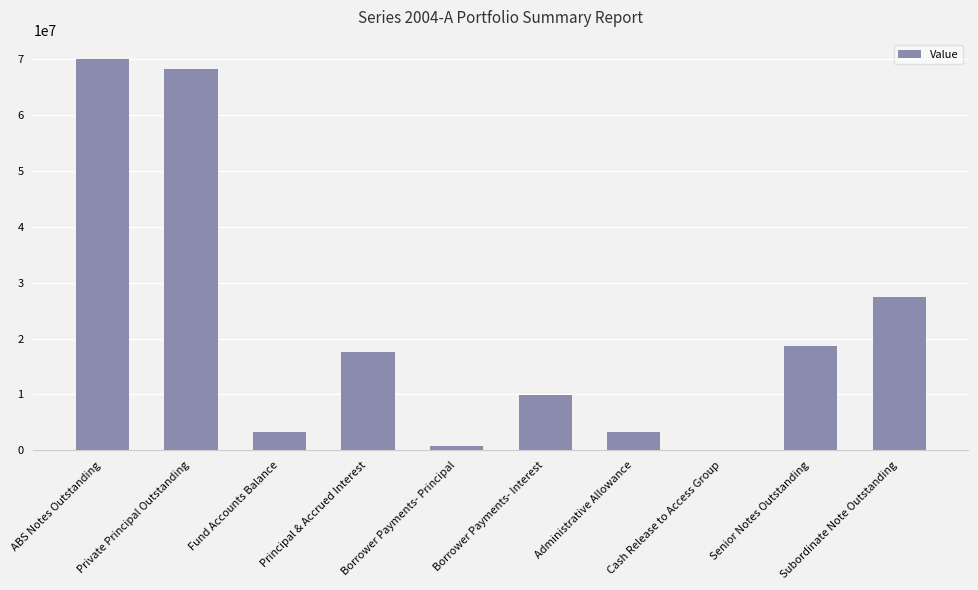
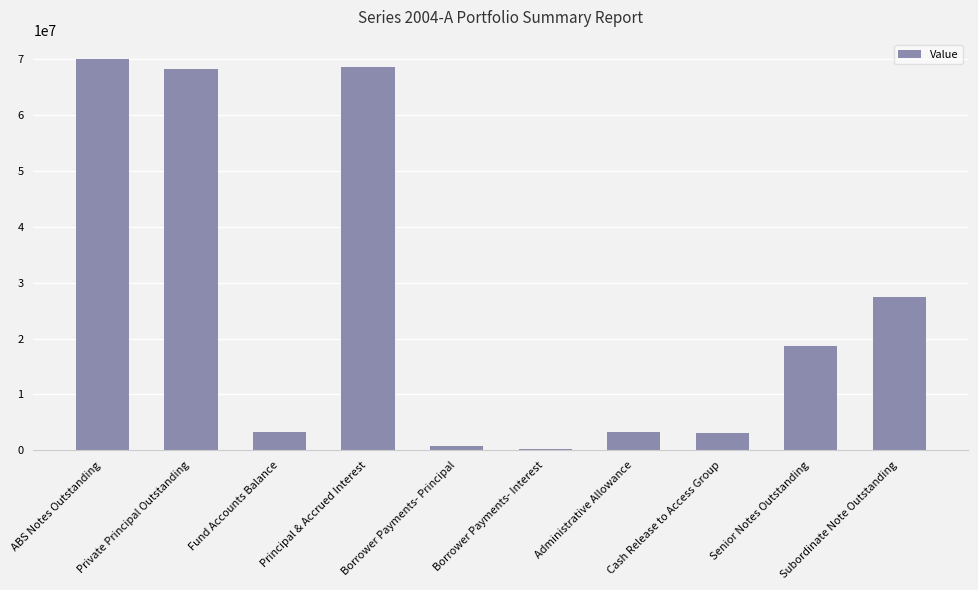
Principal & Accrued Interest: 18000000 -> 69000000
Borrower Payments- Interest: 10000000 -> 0
Cash Release to Access Group: 0 -> 3000000
